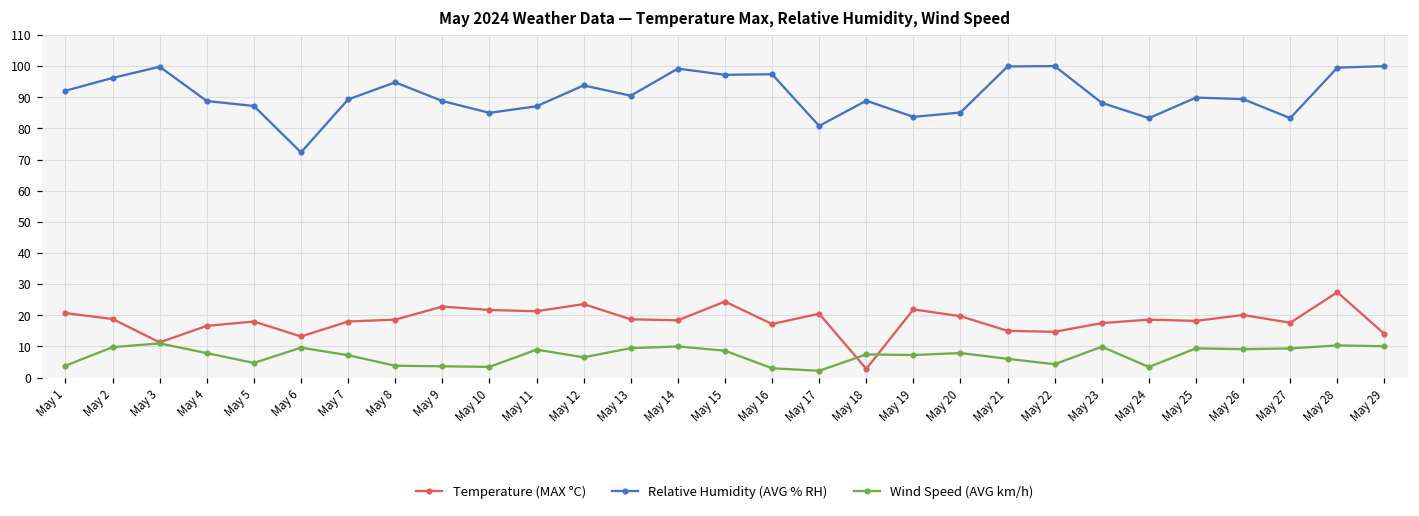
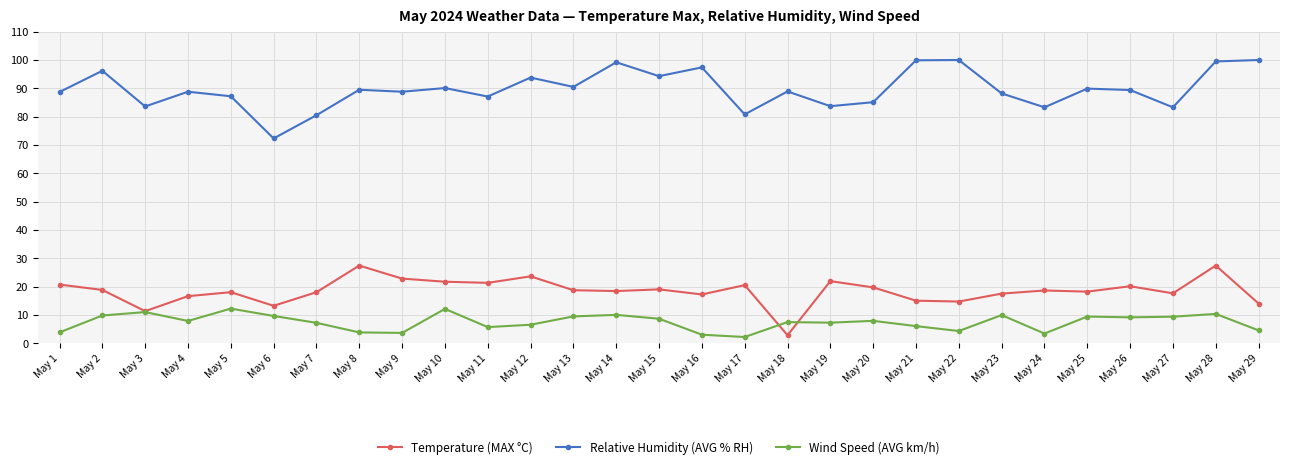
Relative Humidity (AVG % RH), May 1: 92 -> 89
Relative Humidity (AVG % RH), May 3: 100 -> 84
Wind Speed (AVG km/h), May 5: 5 -> 12
Relative Humidity (AVG % RH), May 7: 89 -> 81
Temperature (MAX °C), May 8: 19 -> 27
Relative Humidity (AVG % RH), May 8: 95 -> 90
Relative Humidity (AVG % RH), May 10: 85 -> 90
Wind Speed (AVG km/h), May 10: 3 -> 12
Wind Speed (AVG km/h), May 11: 9 -> 6
Temperature (MAX °C), May 15: 24 -> 19
Relative Humidity (AVG % RH), May 15: 97 -> 94
Wind Speed (AVG km/h), May 29: 10 -> 5
